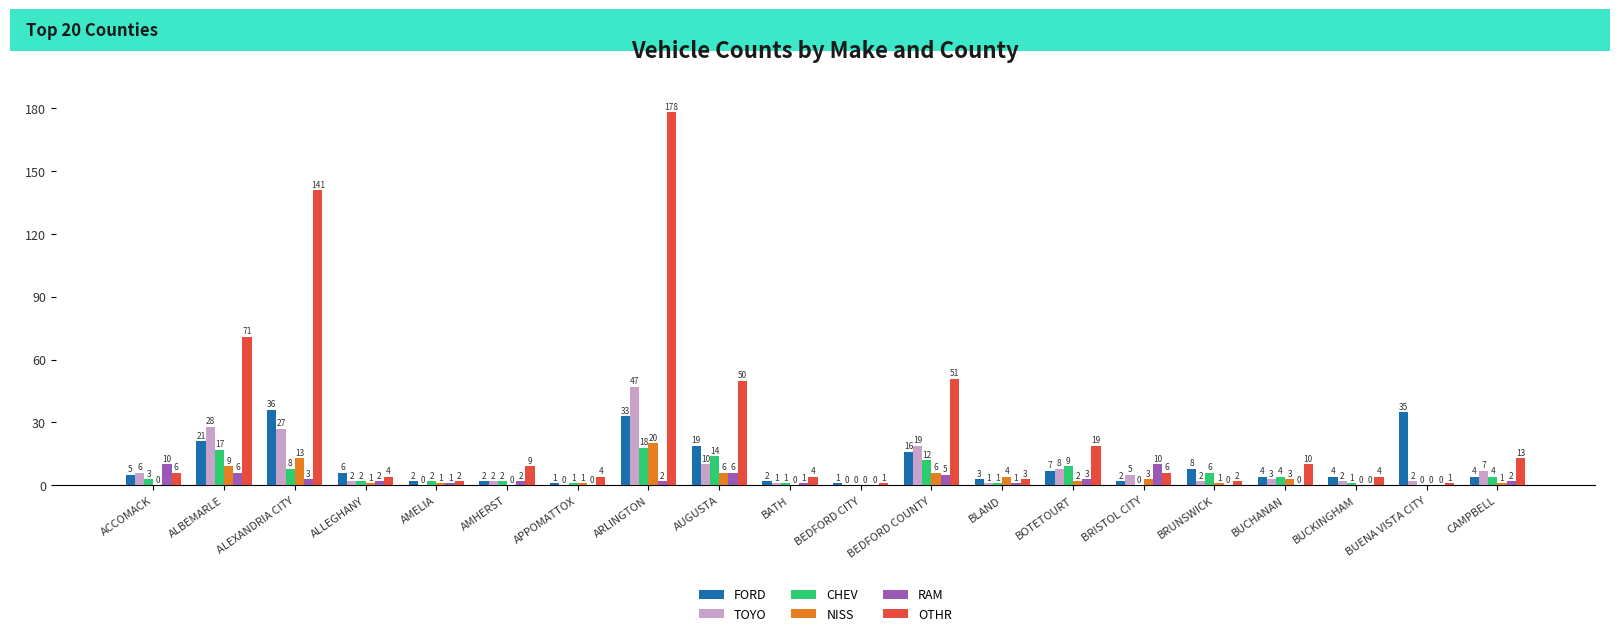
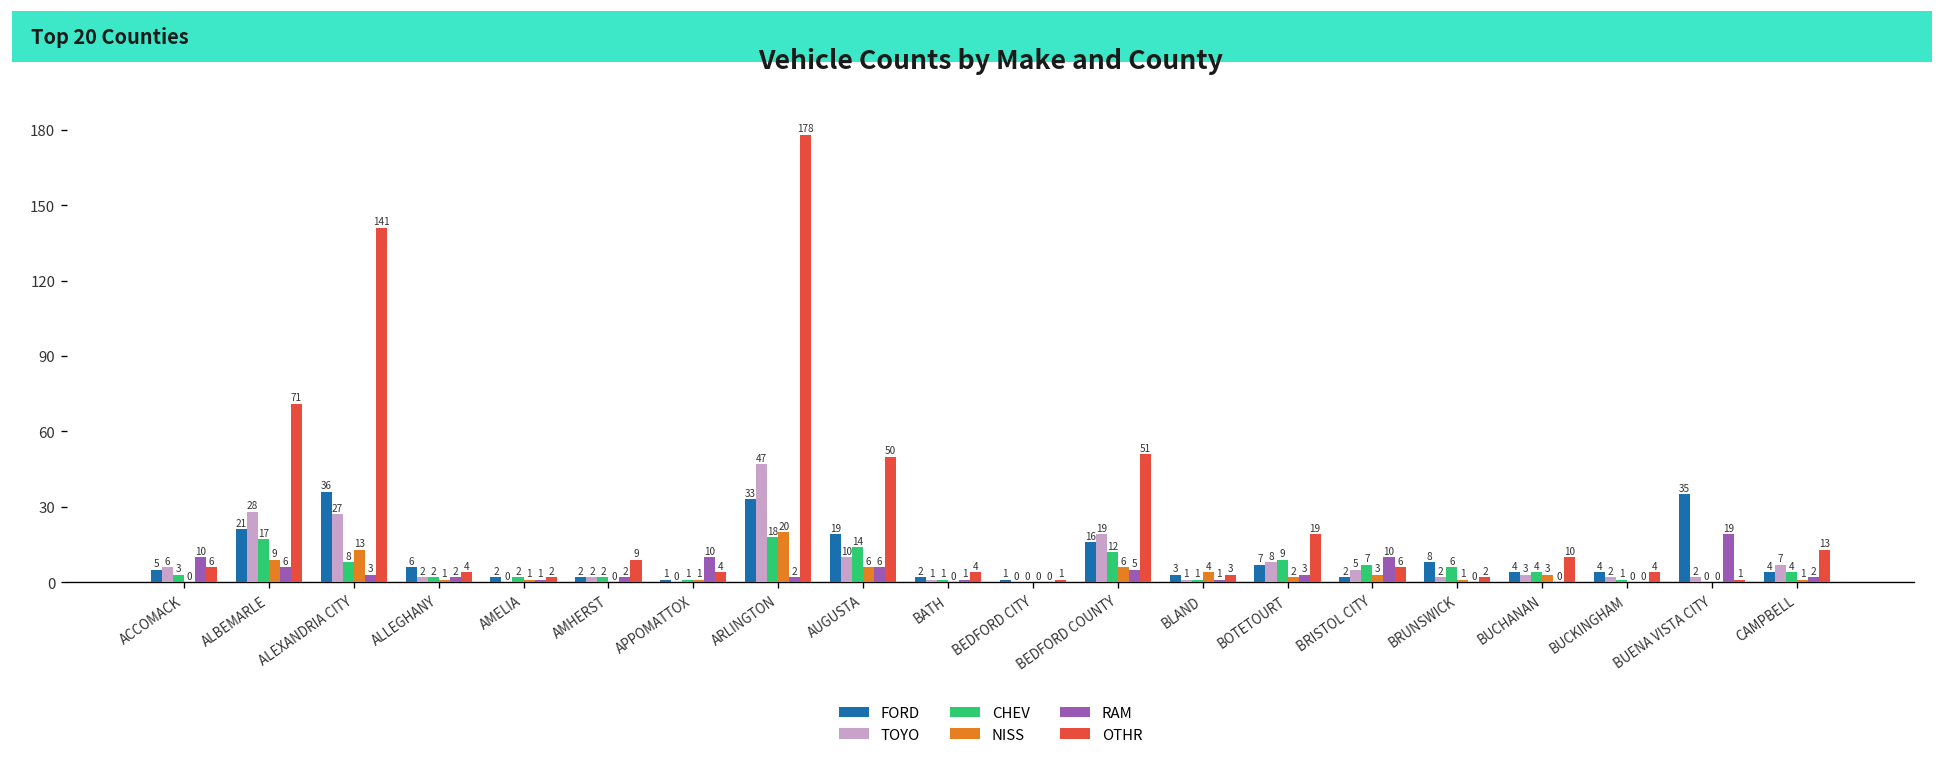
RAM, APPOMATTOX: 0 -> 10
CHEV, BRISTOL CITY: 0 -> 7
RAM, BUENA VISTA CITY: 0 -> 19
